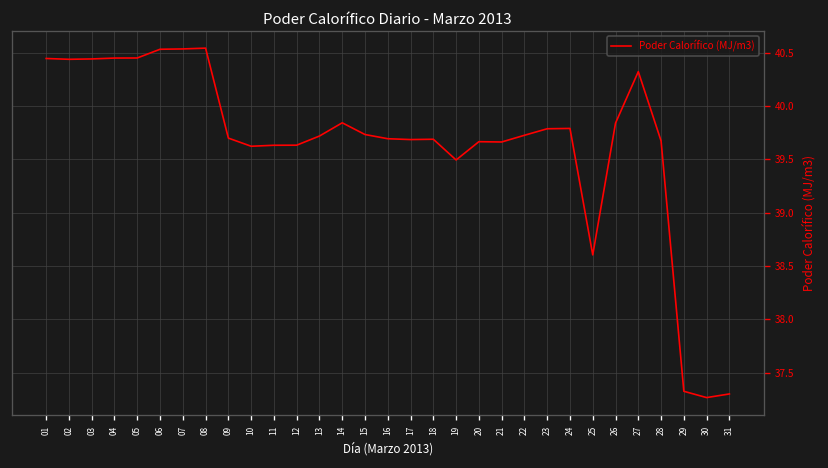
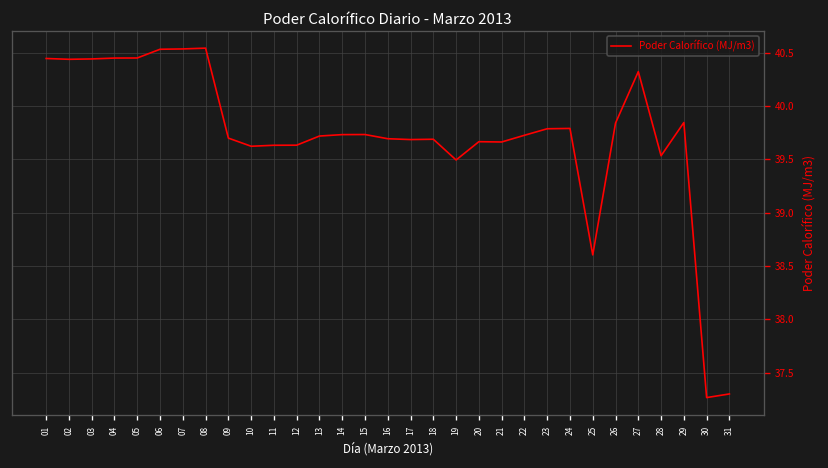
14: 39.8 -> 39.7
28: 39.7 -> 39.5
29: 37.3 -> 39.8
